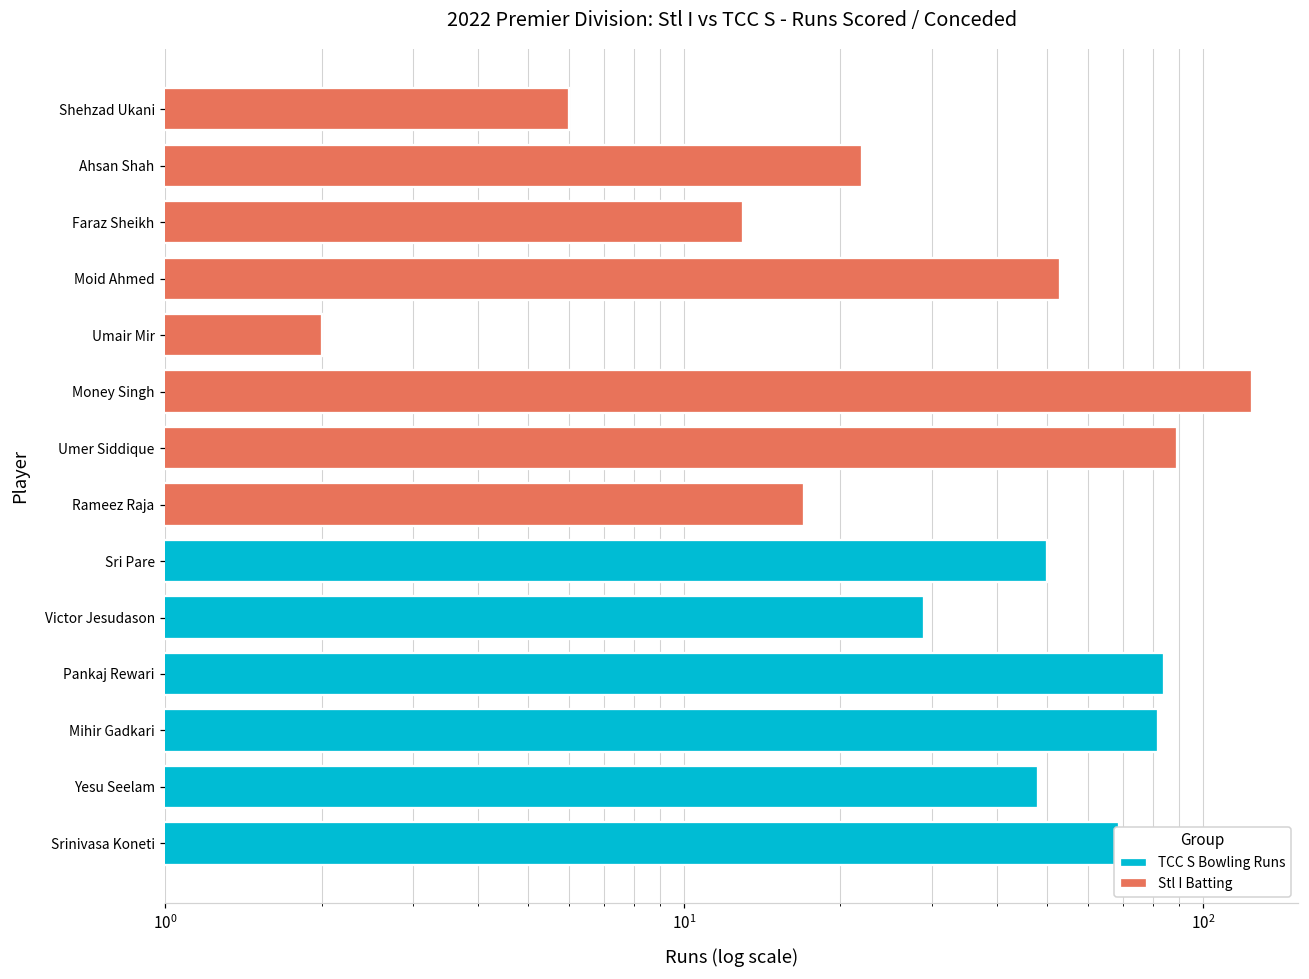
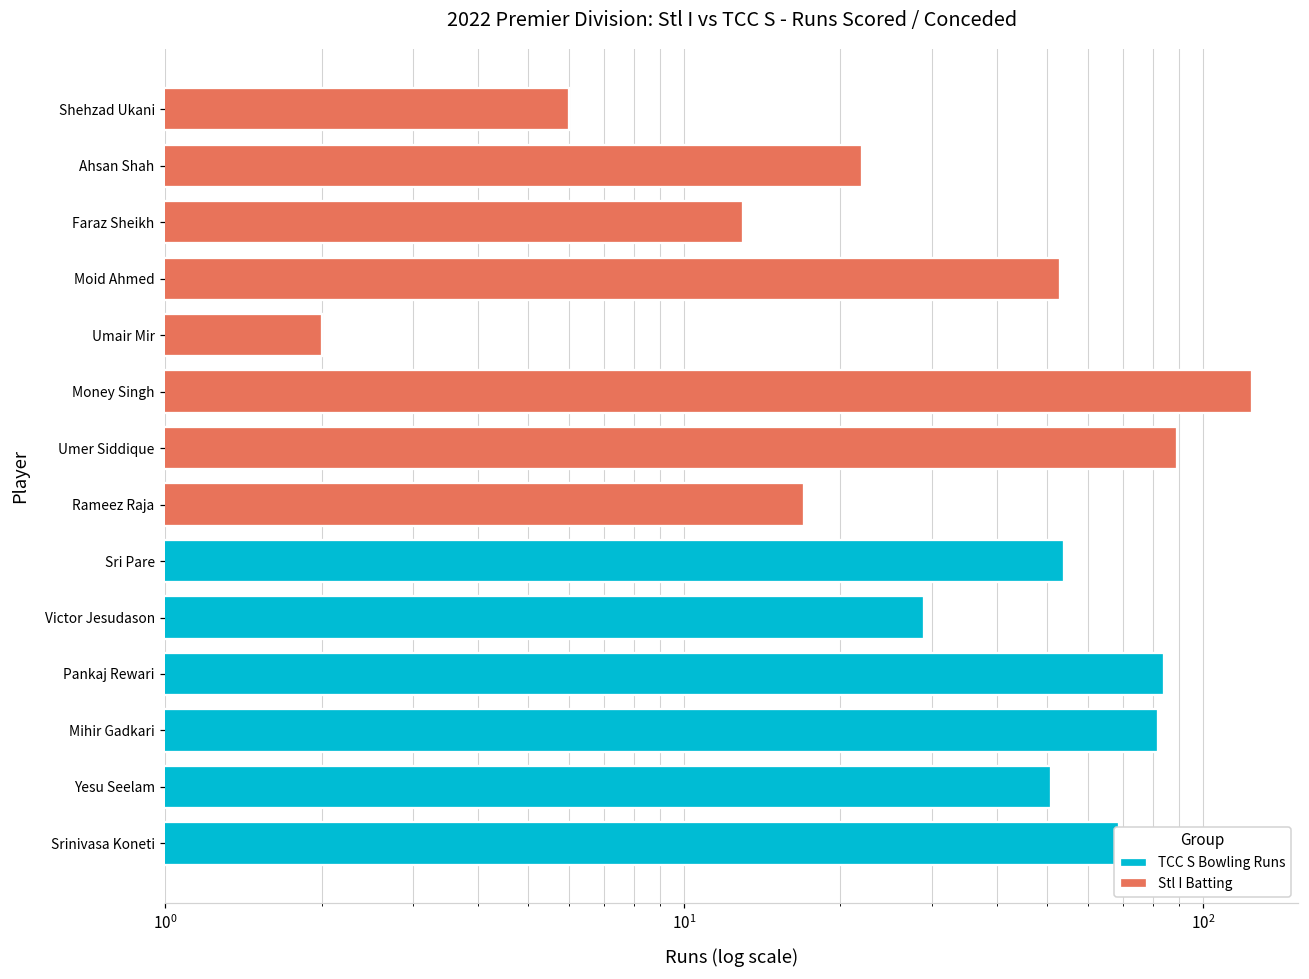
TCC S Bowling Runs, Sri Pare: 50 -> 54
TCC S Bowling Runs, Yesu Seelam: 48 -> 51
